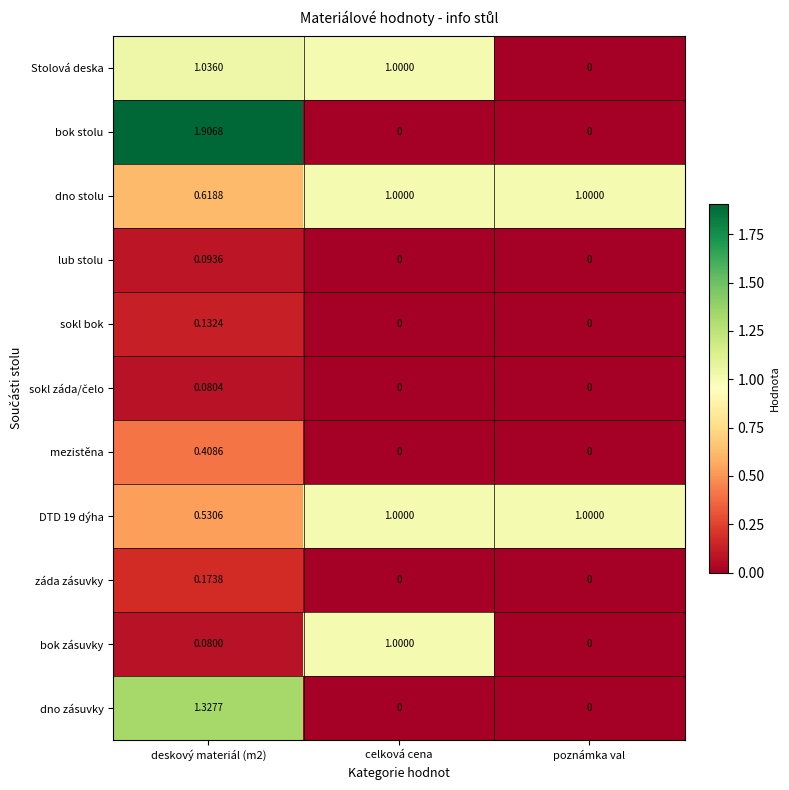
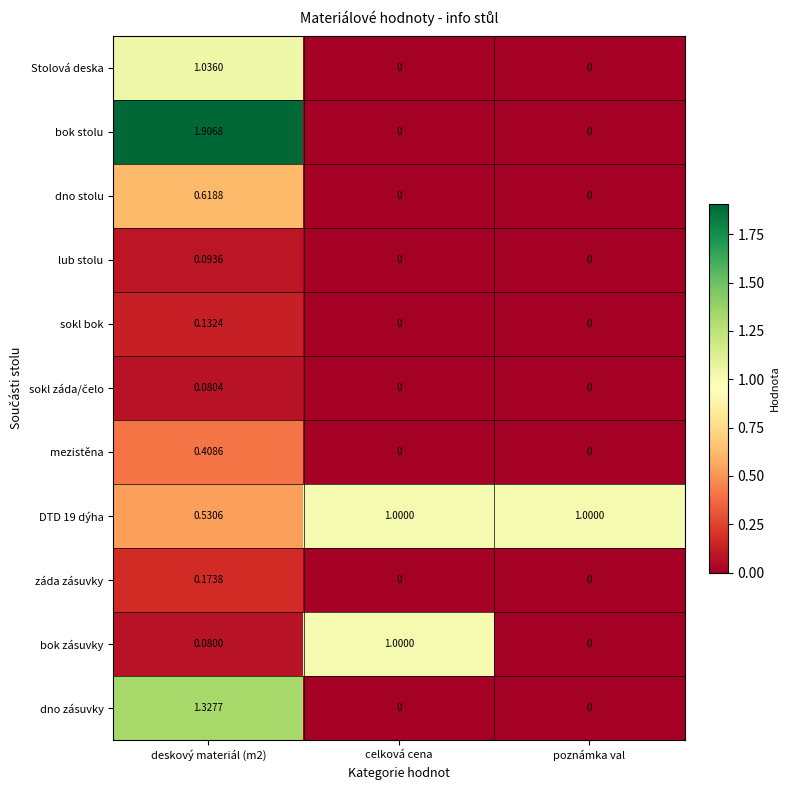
Stolová deska, celková cena: 1.0000 -> 0
dno stolu, celková cena: 1.0000 -> 0
dno stolu, poznámka val: 1.0000 -> 0
